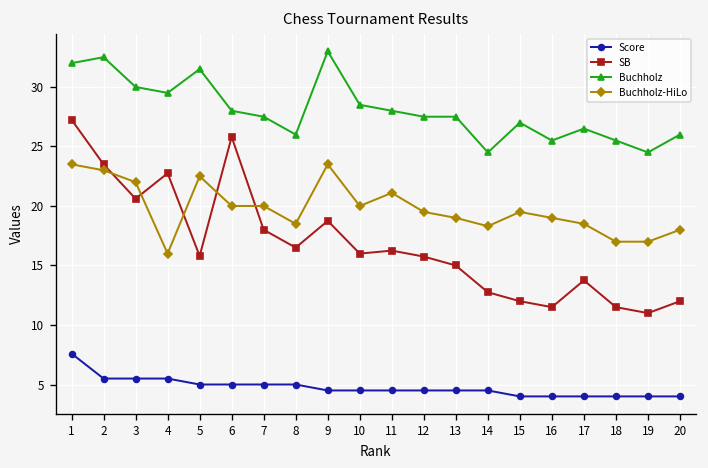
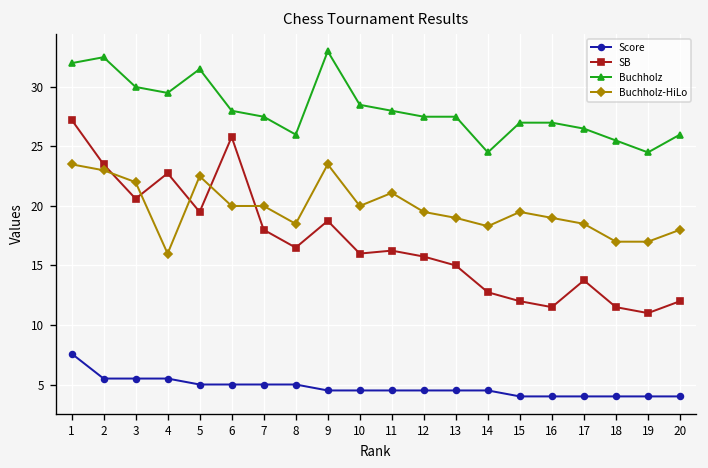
SB, 5: 16 -> 20
Buchholz, 16: 26 -> 27
